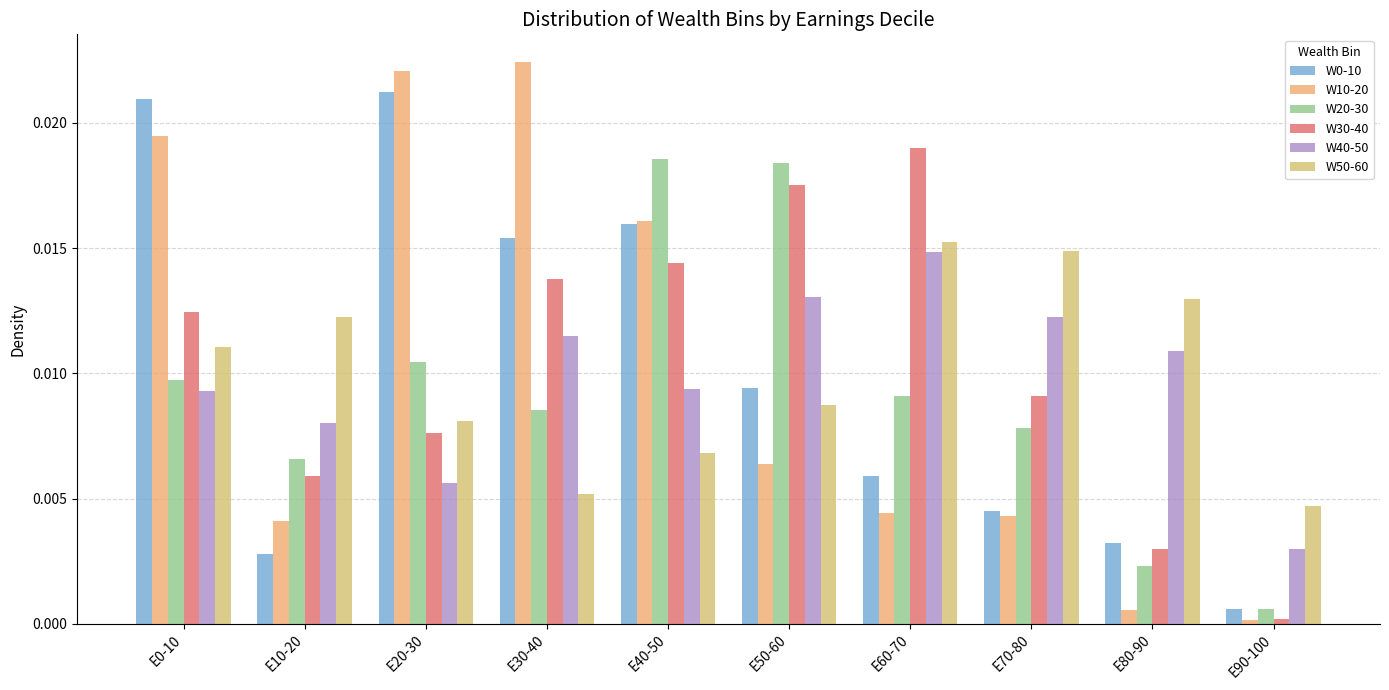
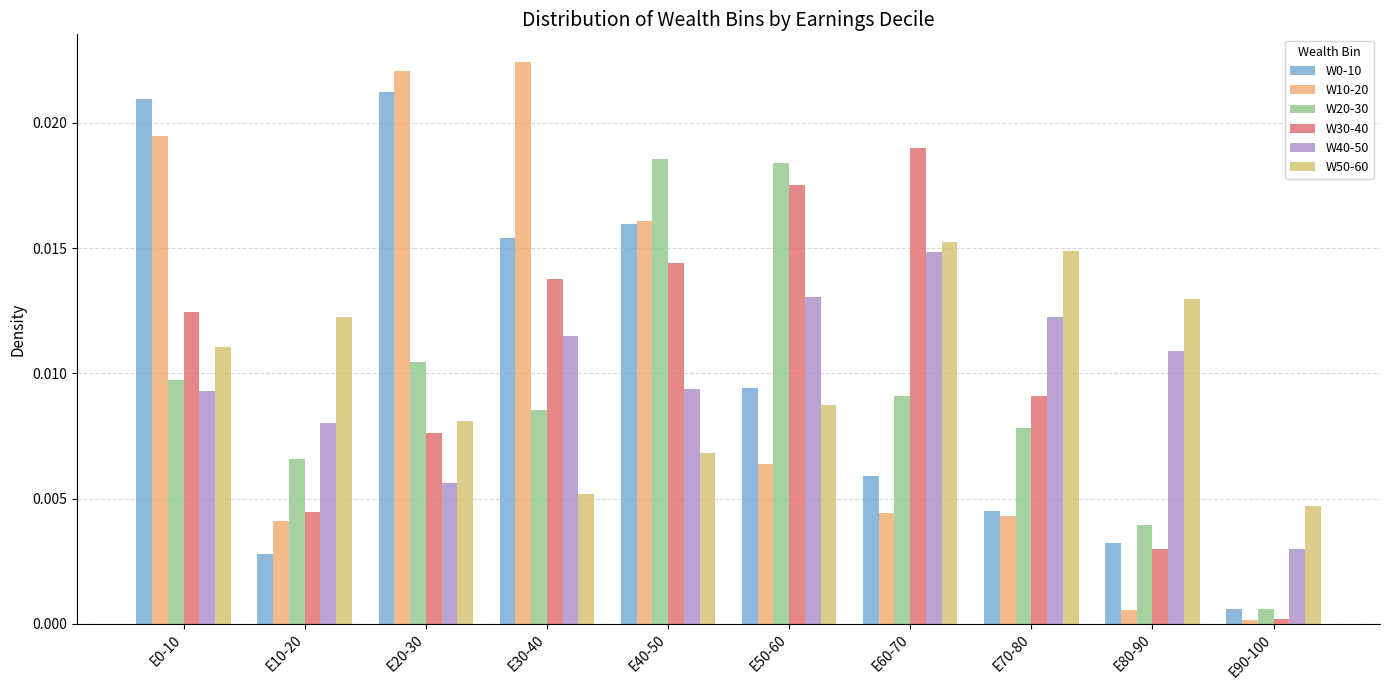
W30-40, E10-20: 0.0059 -> 0.0045
W20-30, E80-90: 0.0023 -> 0.0040
